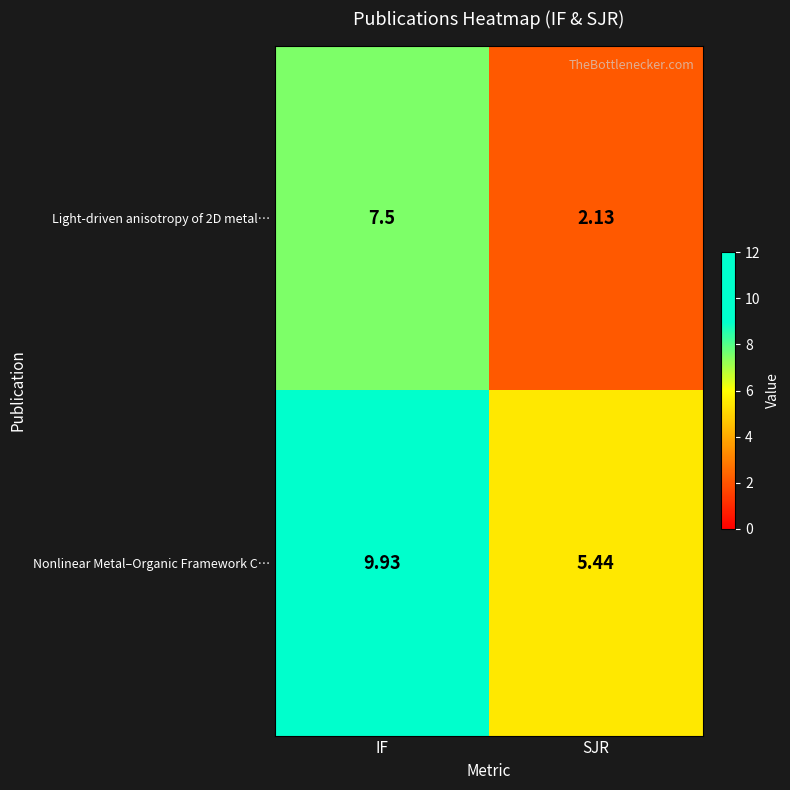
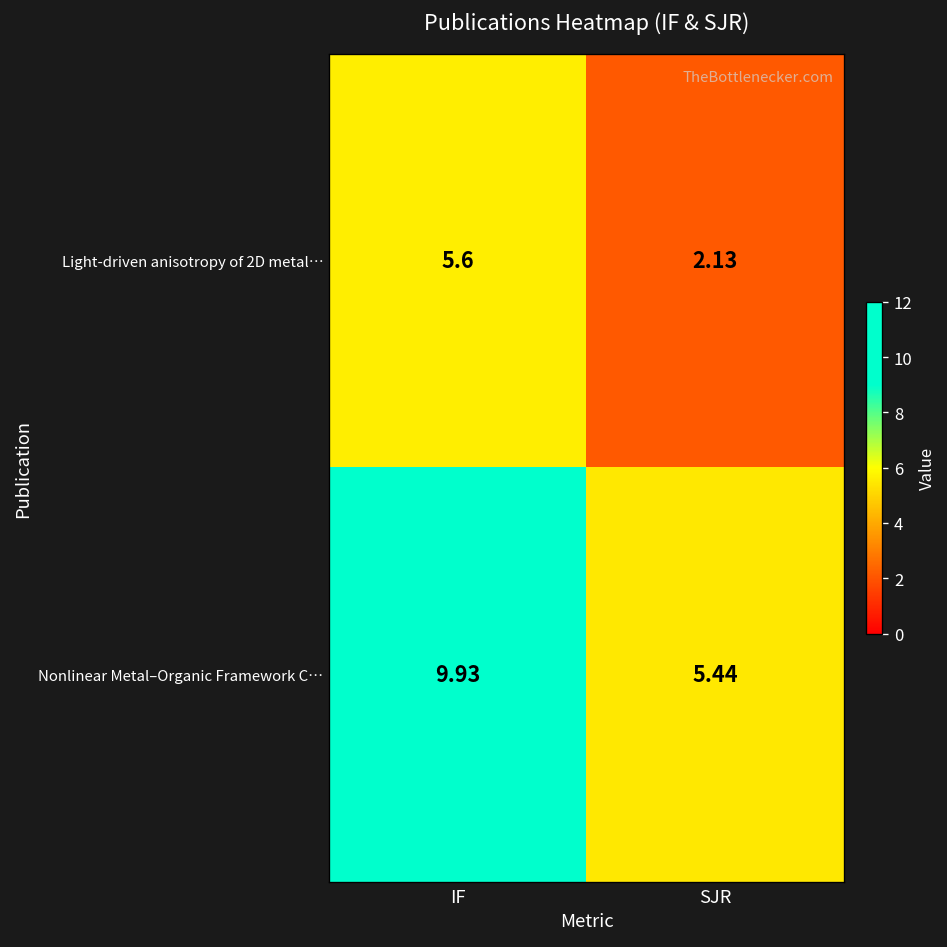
Light-driven anisotropy of 2D metal…, IF: 7.5 -> 5.6
